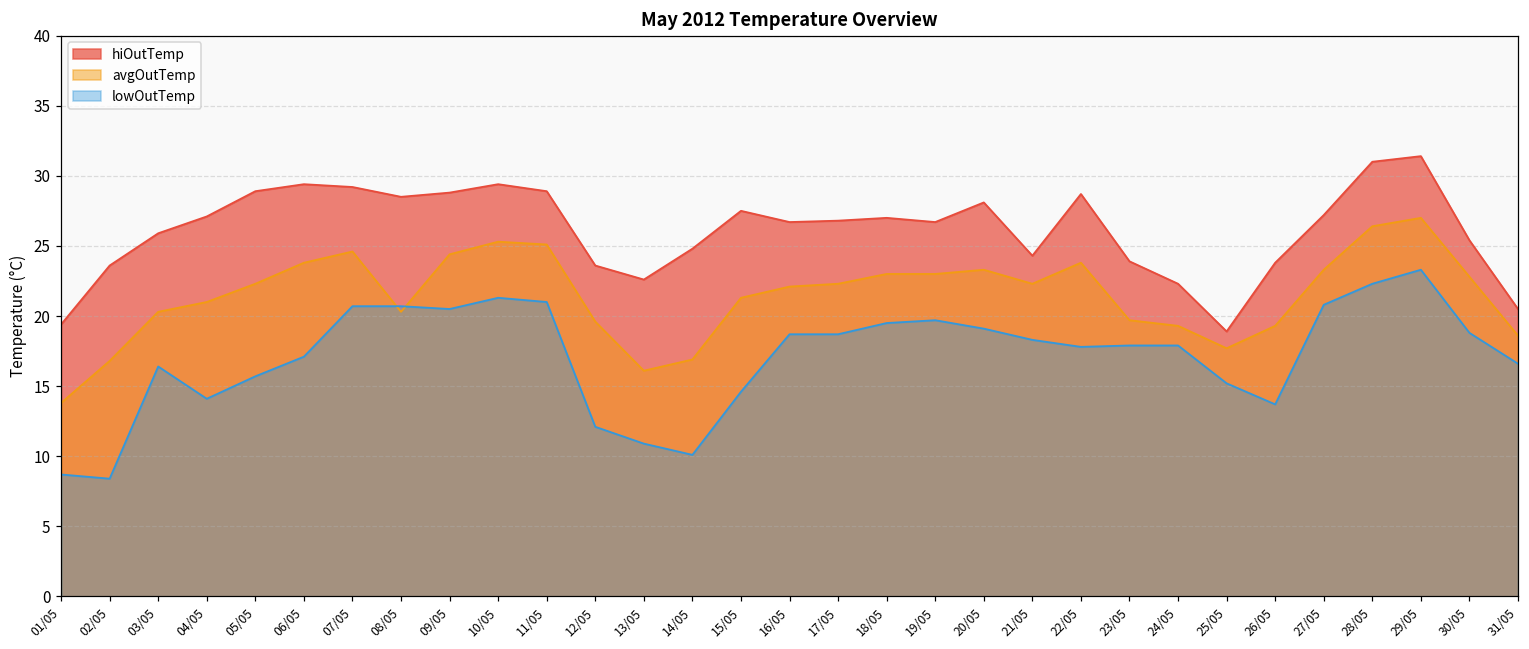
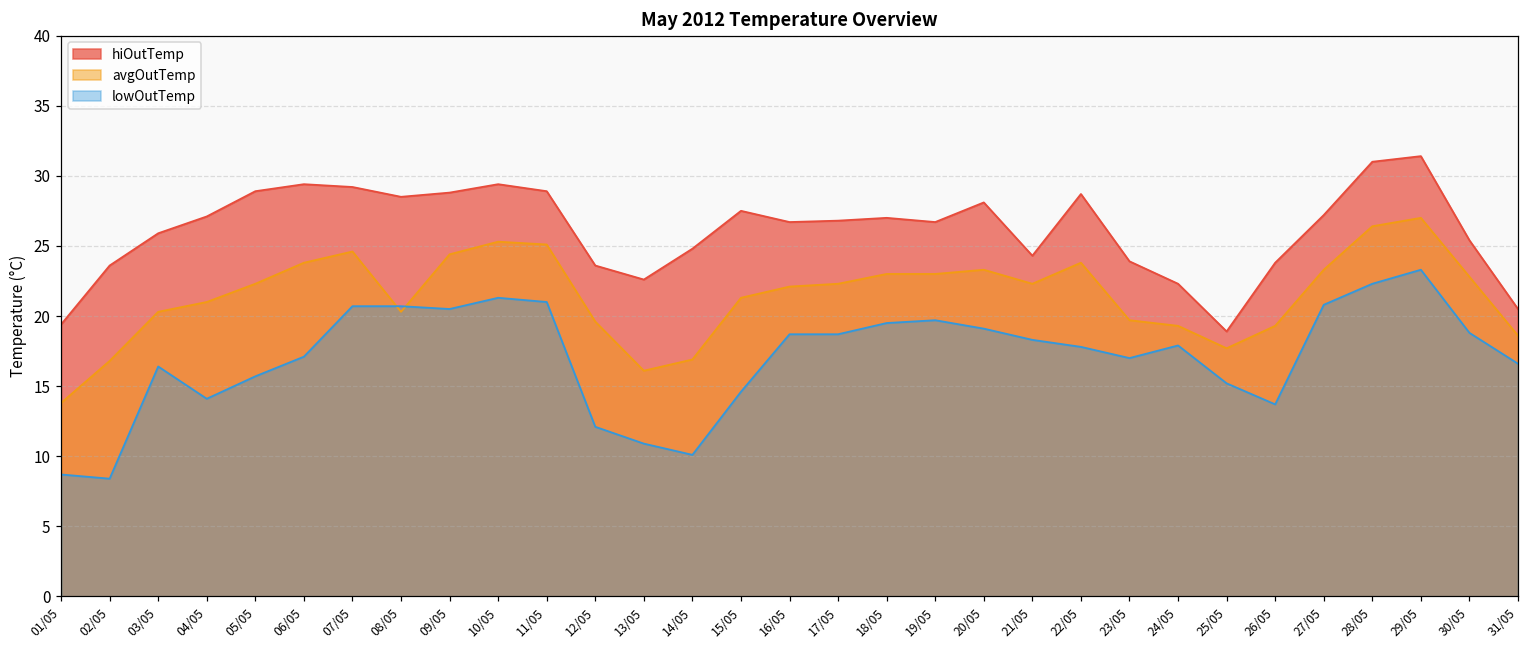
lowOutTemp, 23/05: 17.9 -> 17.0
